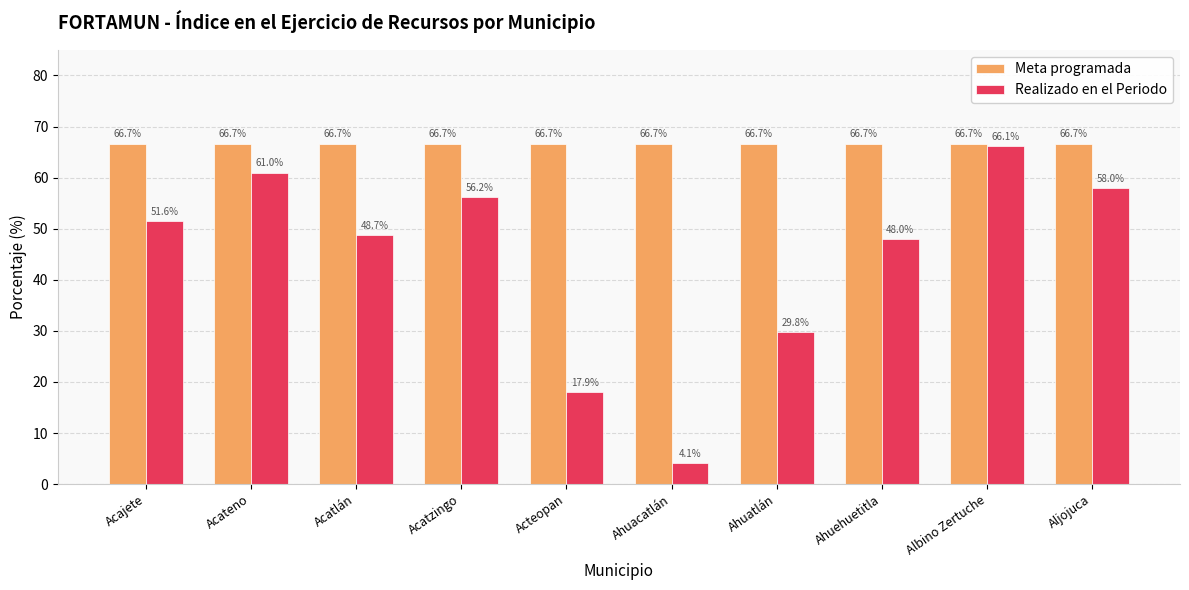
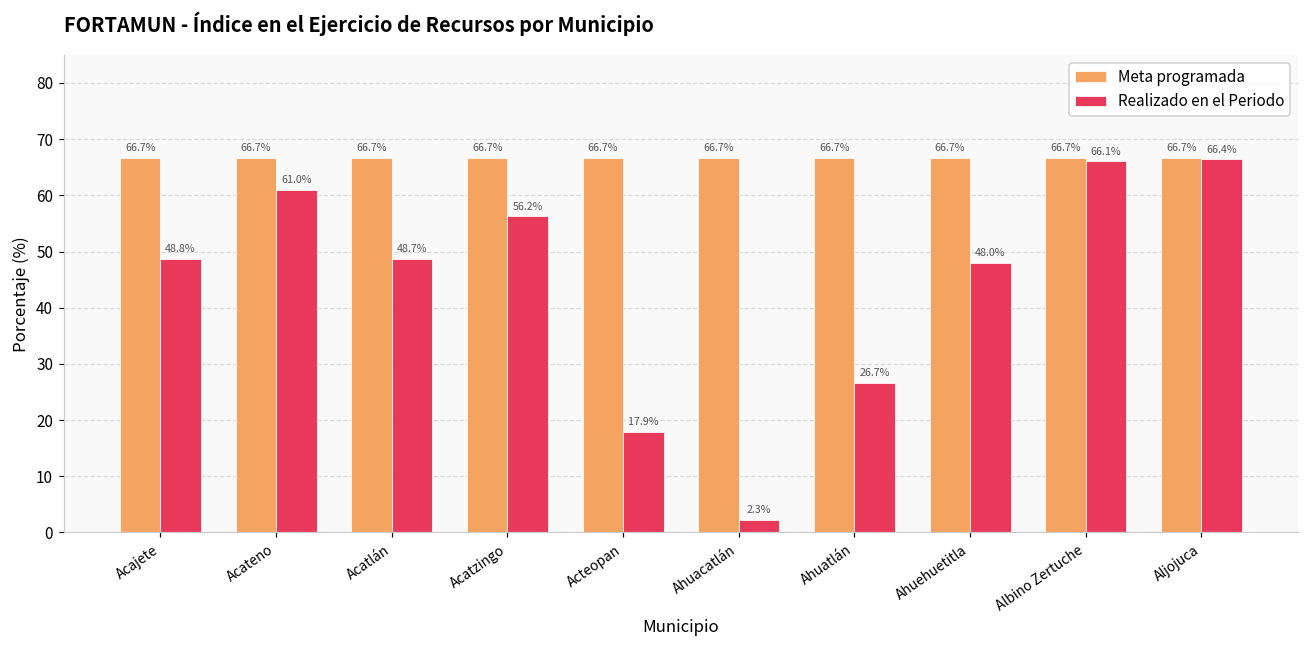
Realizado en el Periodo, Acajete: 51.6% -> 48.8%
Realizado en el Periodo, Ahuacatlán: 4.1% -> 2.3%
Realizado en el Periodo, Ahuatlán: 29.8% -> 26.7%
Realizado en el Periodo, Aljojuca: 58.0% -> 66.4%
